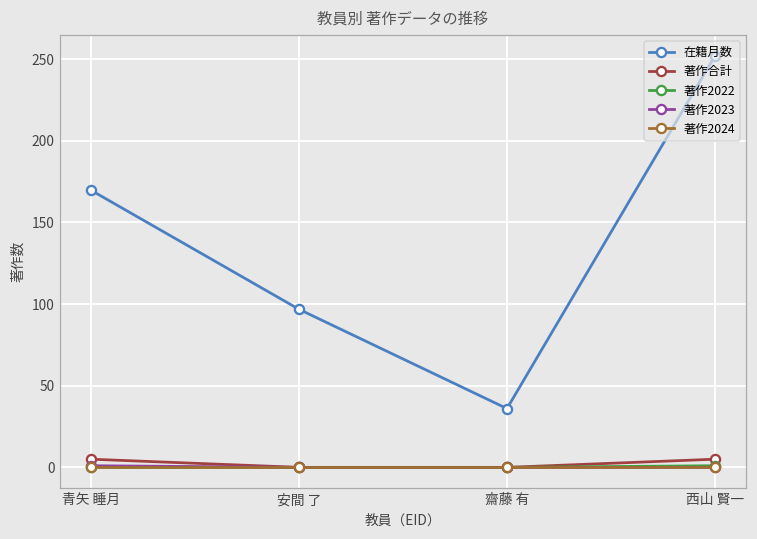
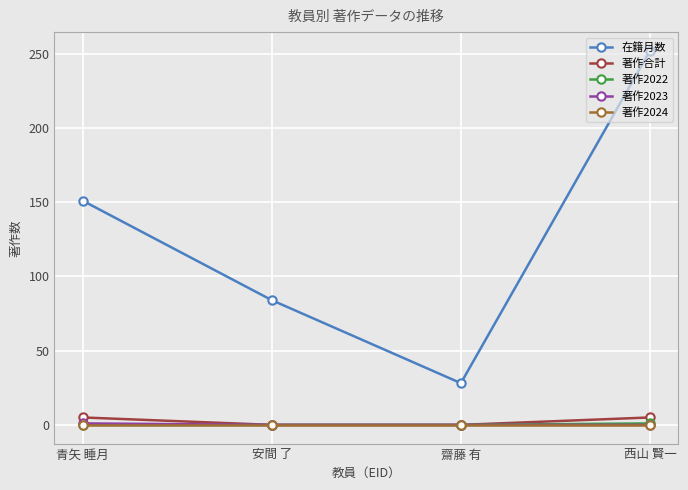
在籍月数, 青矢 睡月: 170 -> 151
在籍月数, 安間 了: 97 -> 84
在籍月数, 齋藤 有: 36 -> 28
